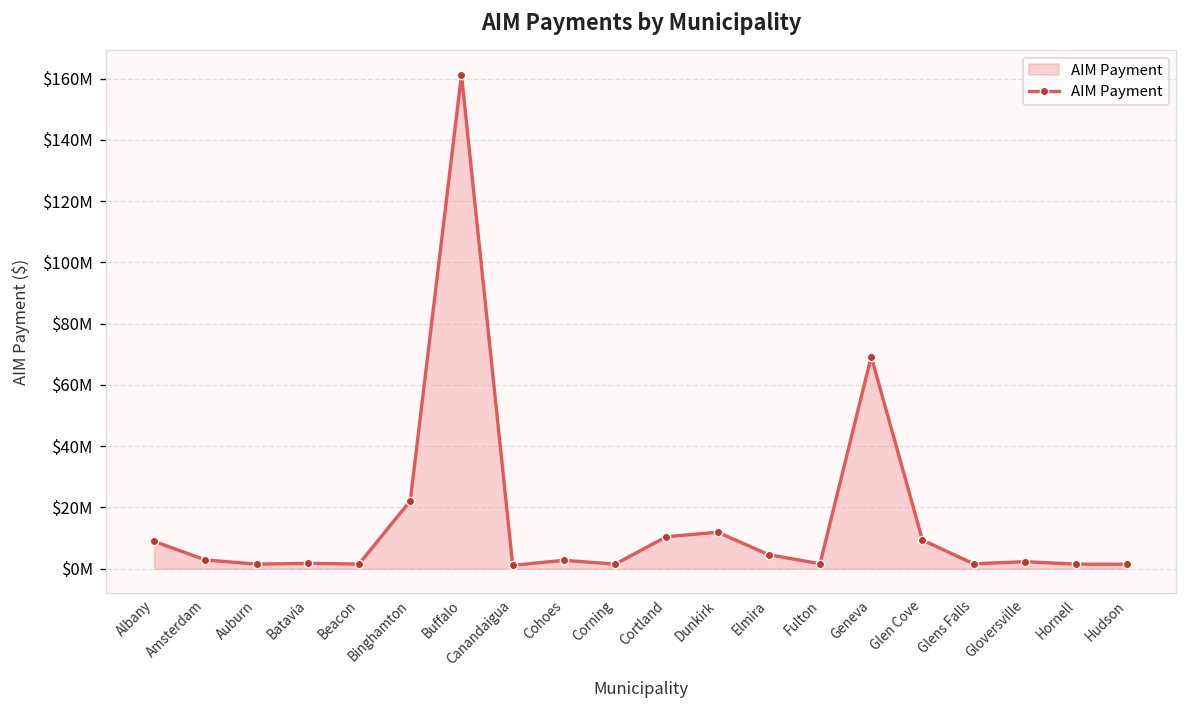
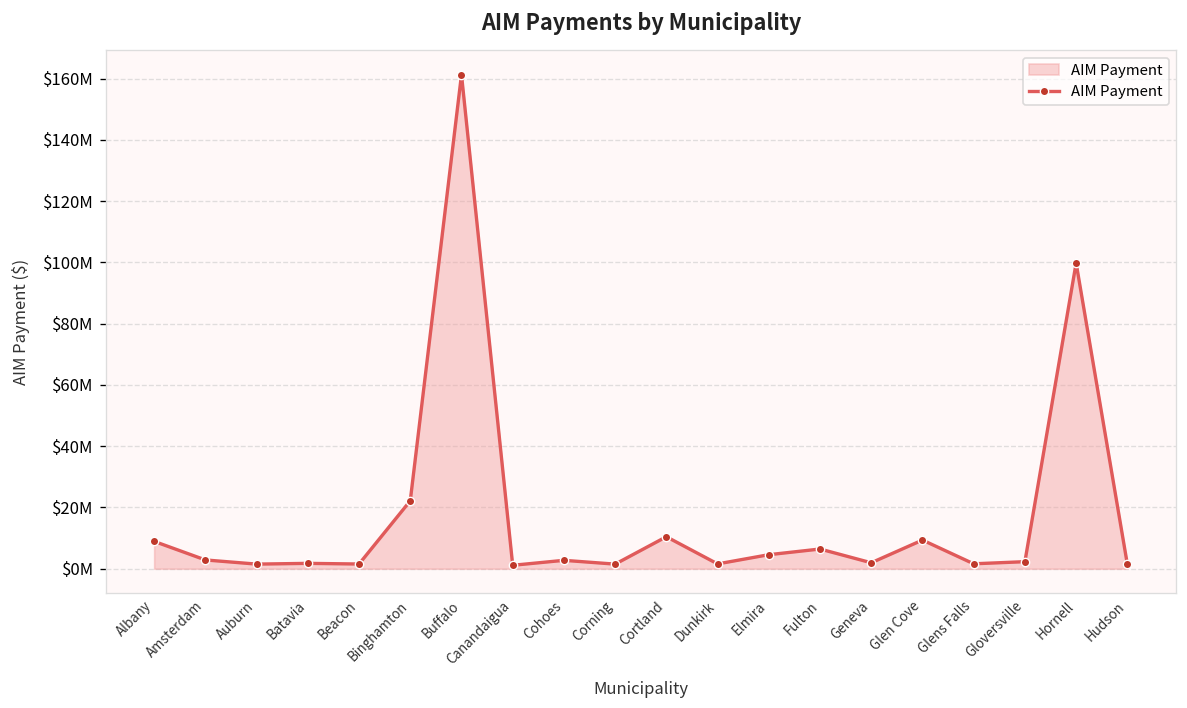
Dunkirk: $12000000 -> $2000000
Fulton: $2000000 -> $6000000
Geneva: $69000000 -> $2000000
Hornell: $1000000 -> $100000000
